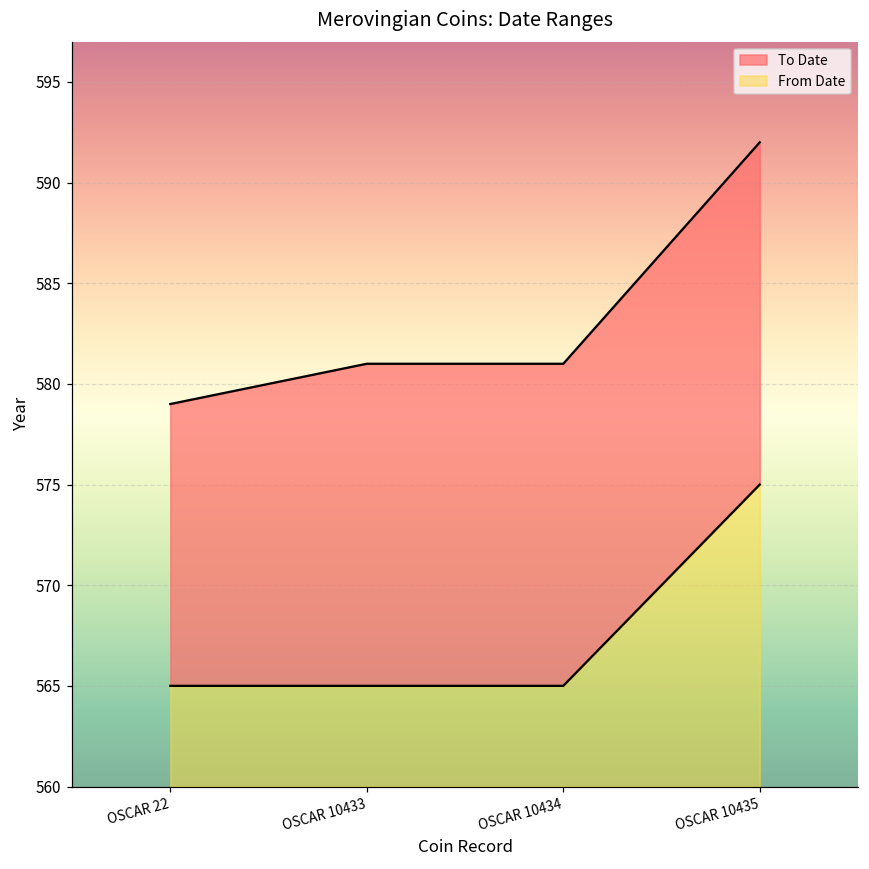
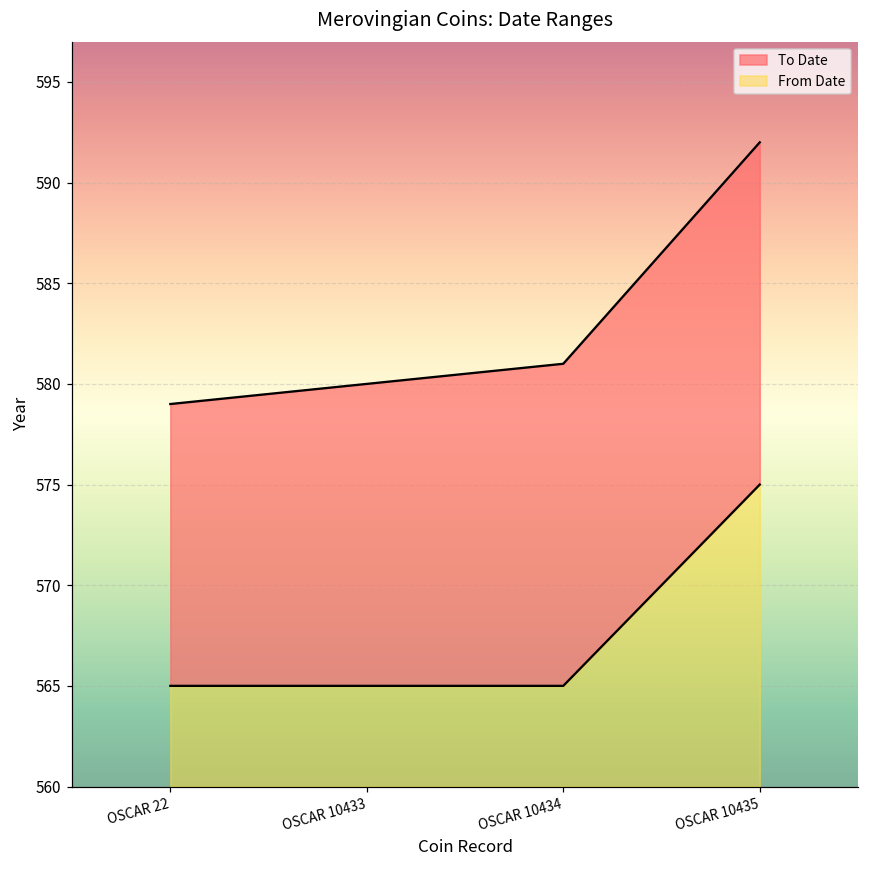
To Date, OSCAR 10433: 581 -> 580
